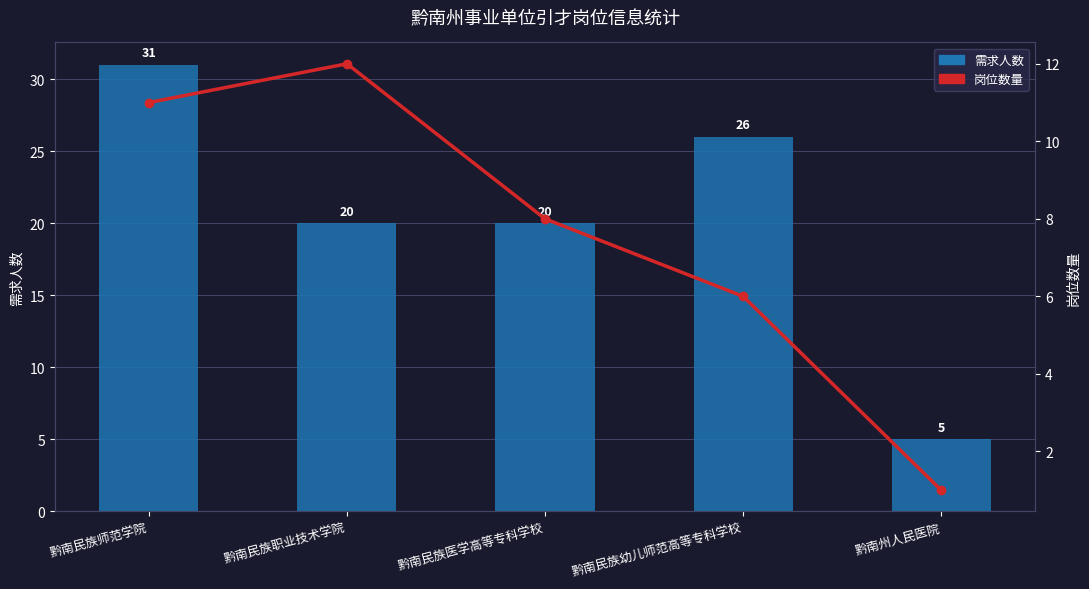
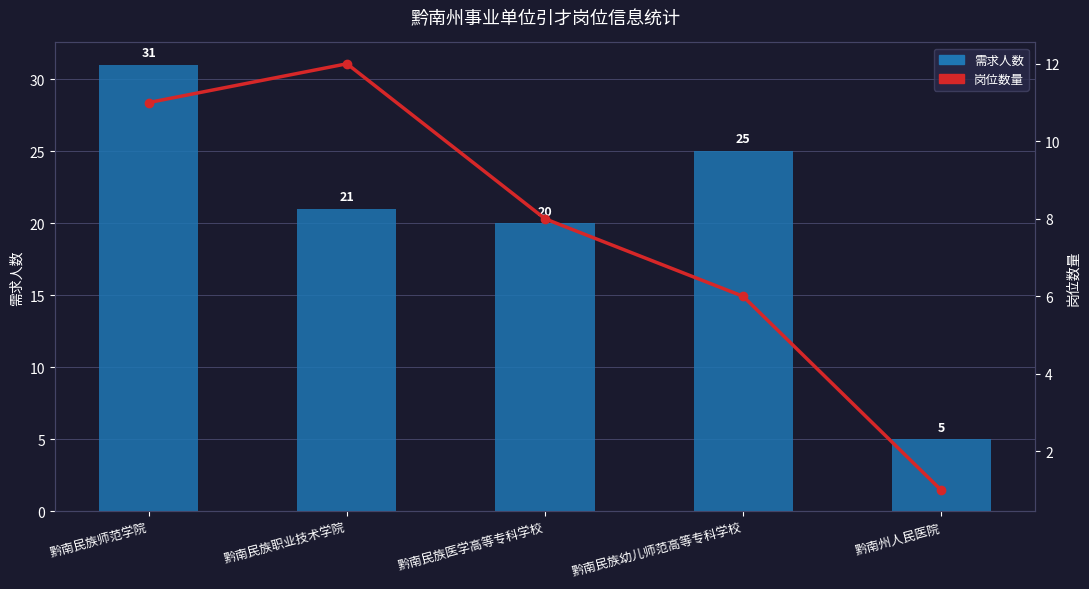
需求人数, 黔南民族职业技术学院: 20 -> 21
需求人数, 黔南民族幼儿师范高等专科学校: 26 -> 25
